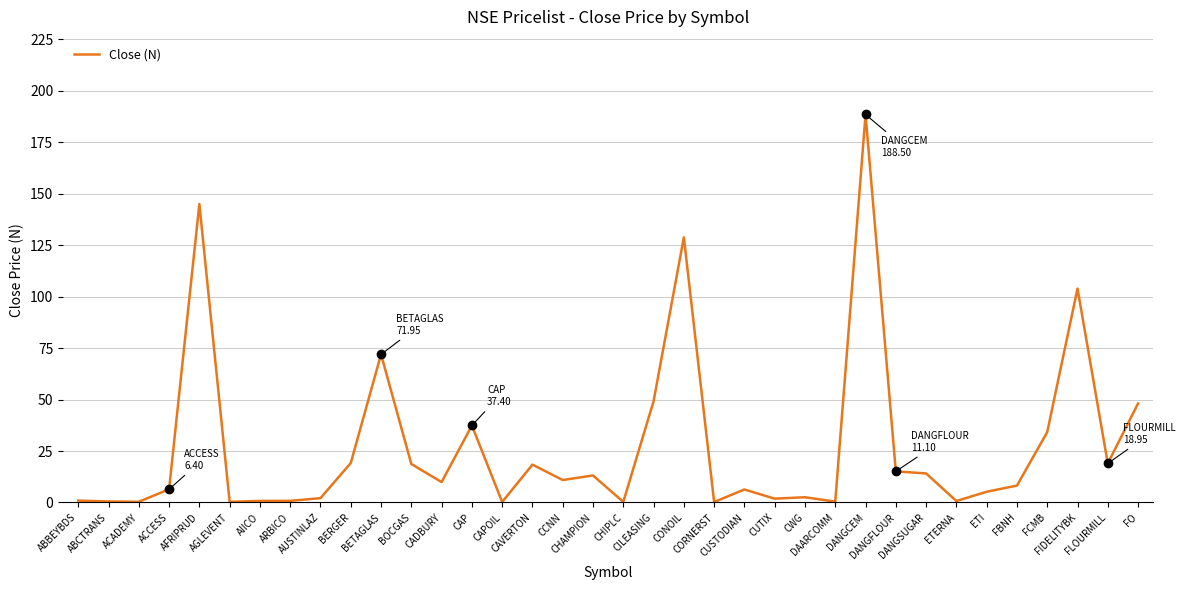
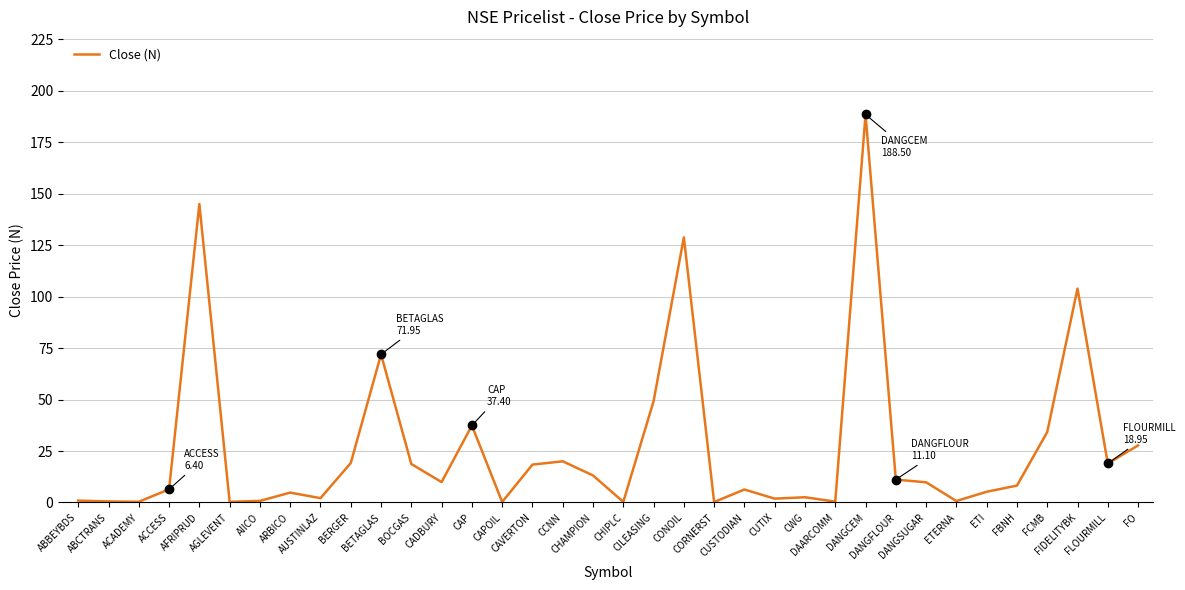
Close (N), ARBICO: 1 -> 5
Close (N), CCNN: 11 -> 20
Close (N), DANGFLOUR: 15 -> 11
Close (N), DANGSUGAR: 14 -> 10
Close (N), FO: 48 -> 28
